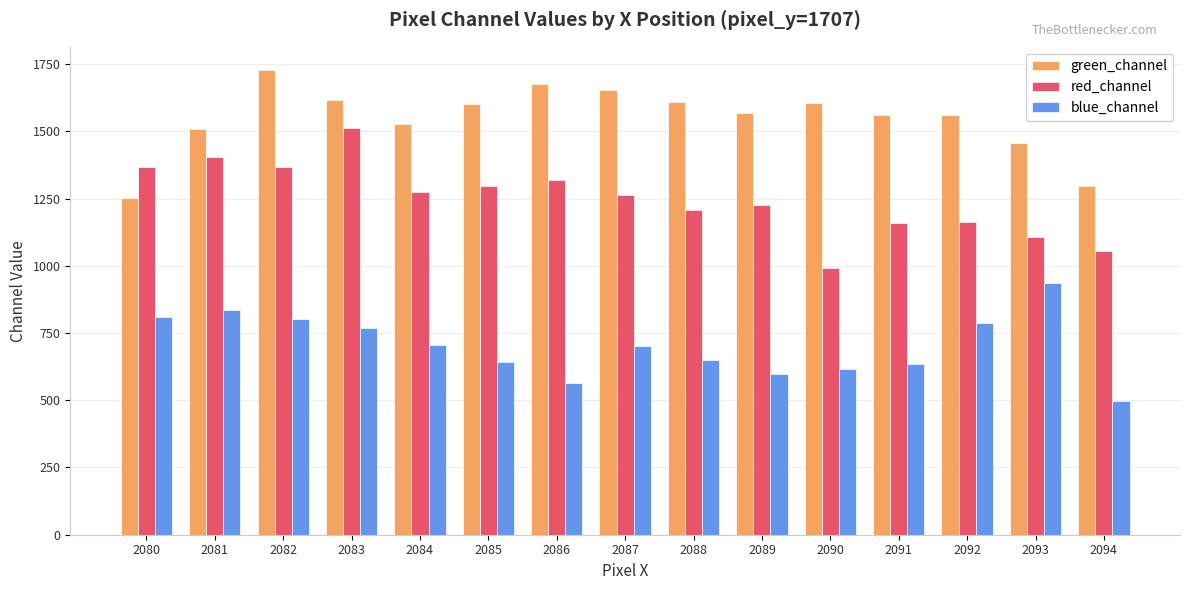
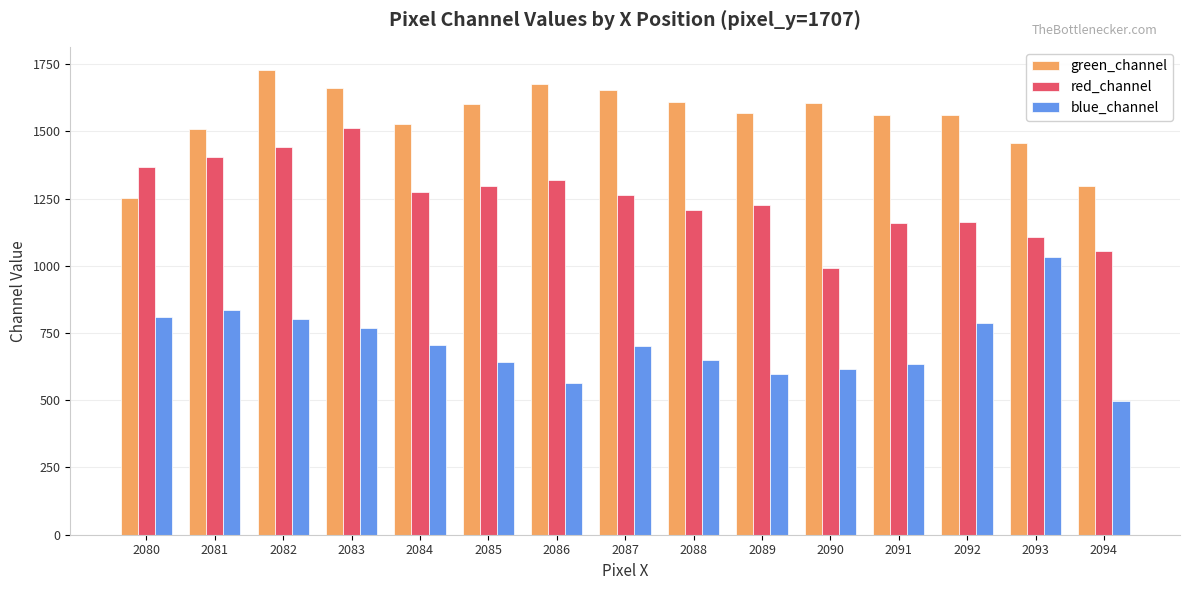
red_channel, 2082: 1370 -> 1440
green_channel, 2083: 1620 -> 1660
blue_channel, 2093: 940 -> 1030
